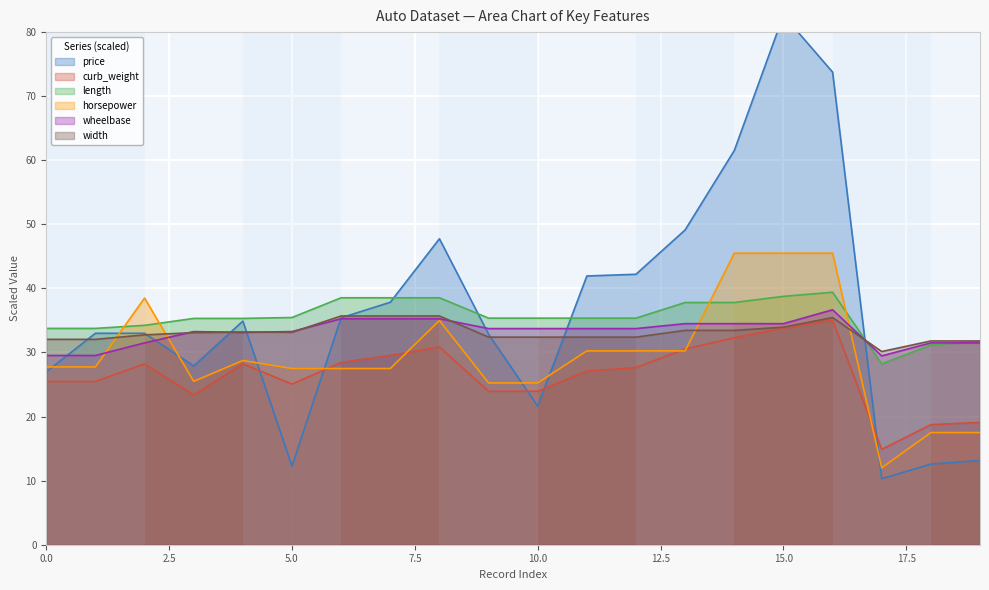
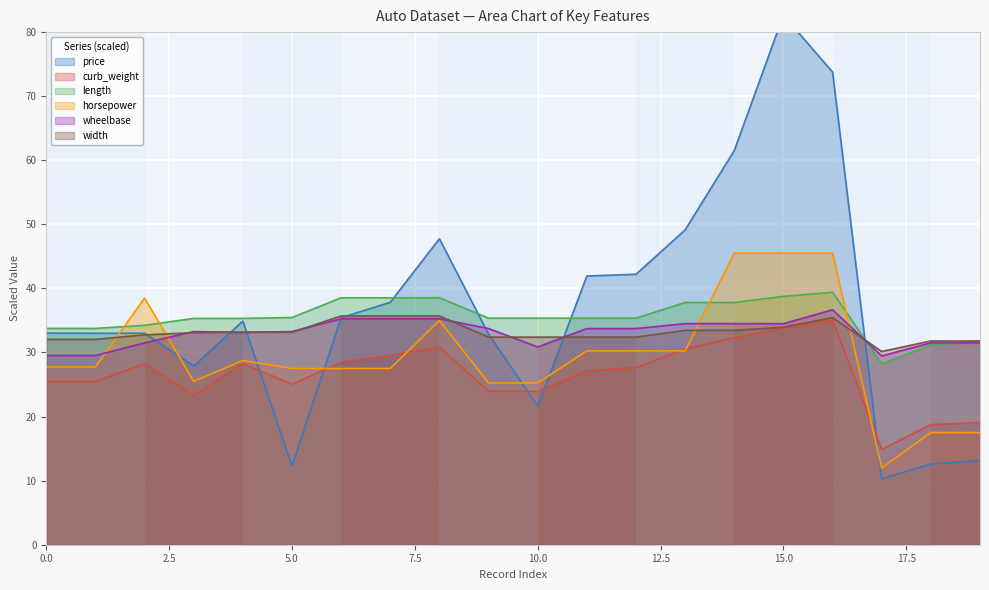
price, 0.0: 27 -> 33
wheelbase, 10.0: 34 -> 31
